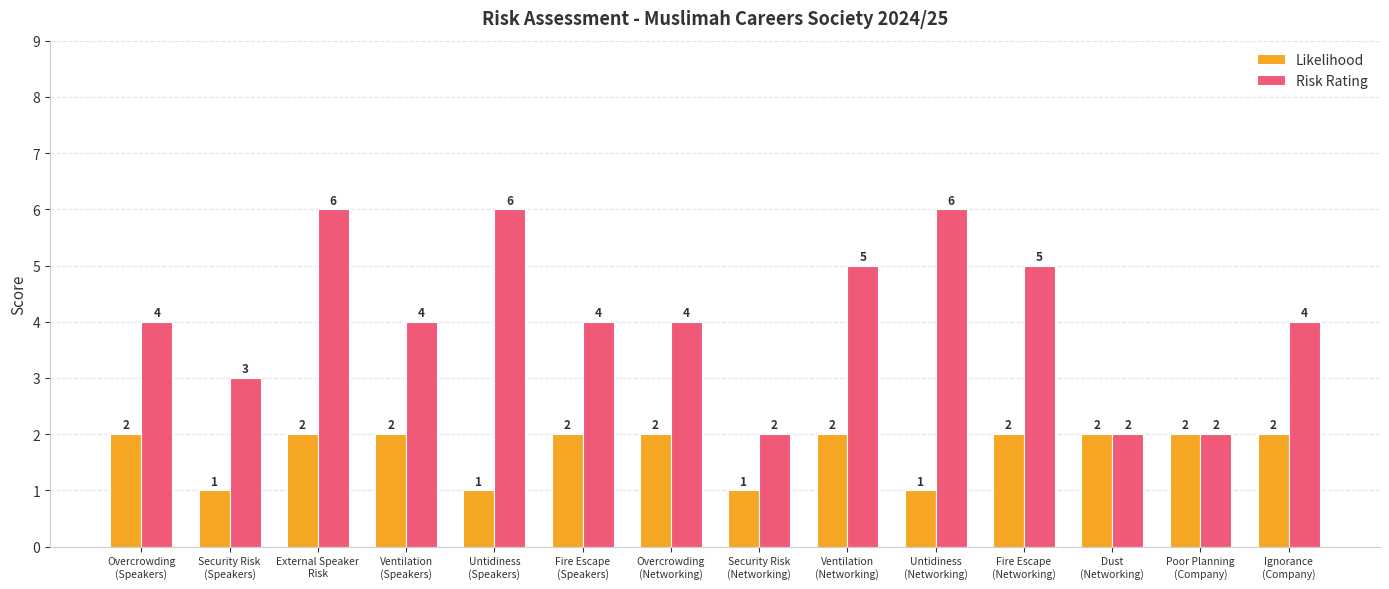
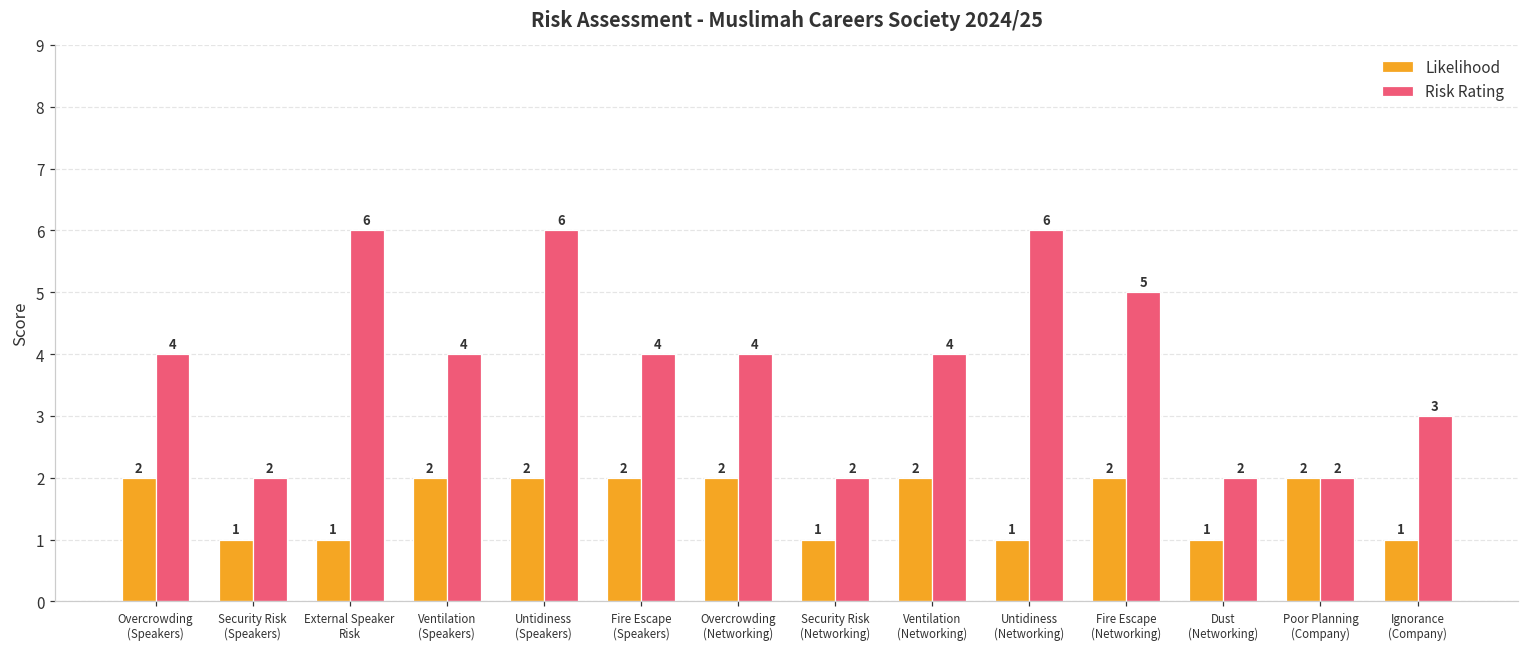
Risk Rating, Security Risk (Speakers): 3 -> 2
Likelihood, External Speaker Risk: 2 -> 1
Likelihood, Untidiness (Speakers): 1 -> 2
Risk Rating, Ventilation (Networking): 5 -> 4
Likelihood, Dust (Networking): 2 -> 1
Likelihood, Ignorance (Company): 2 -> 1
Risk Rating, Ignorance (Company): 4 -> 3
